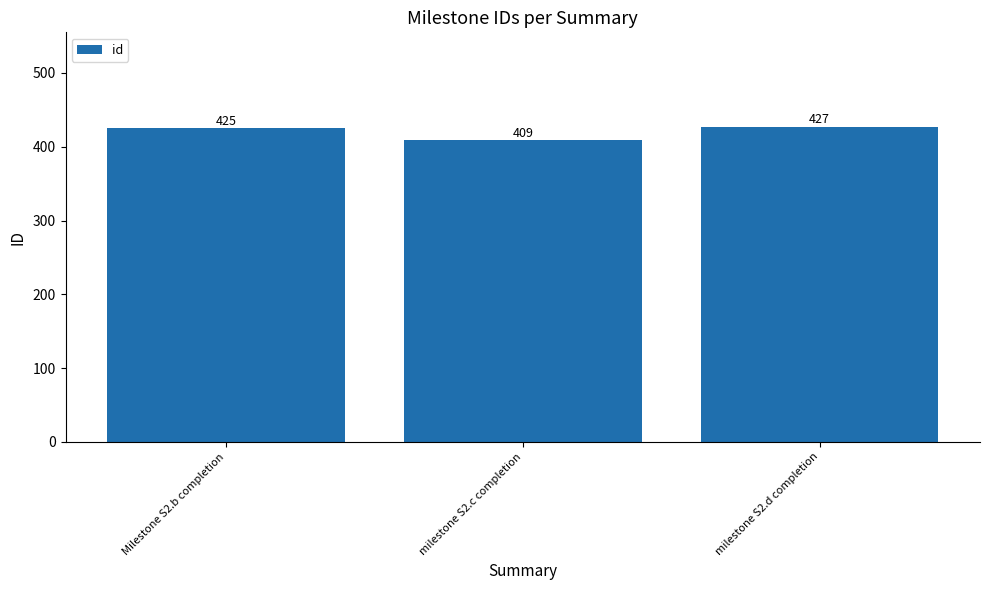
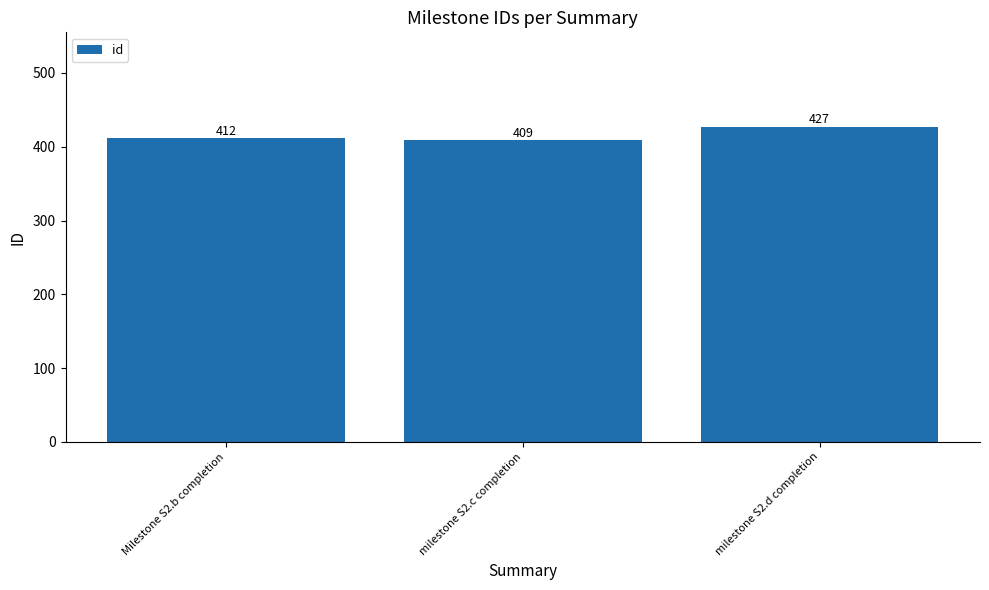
Milestone S2.b completion: 425 -> 412
